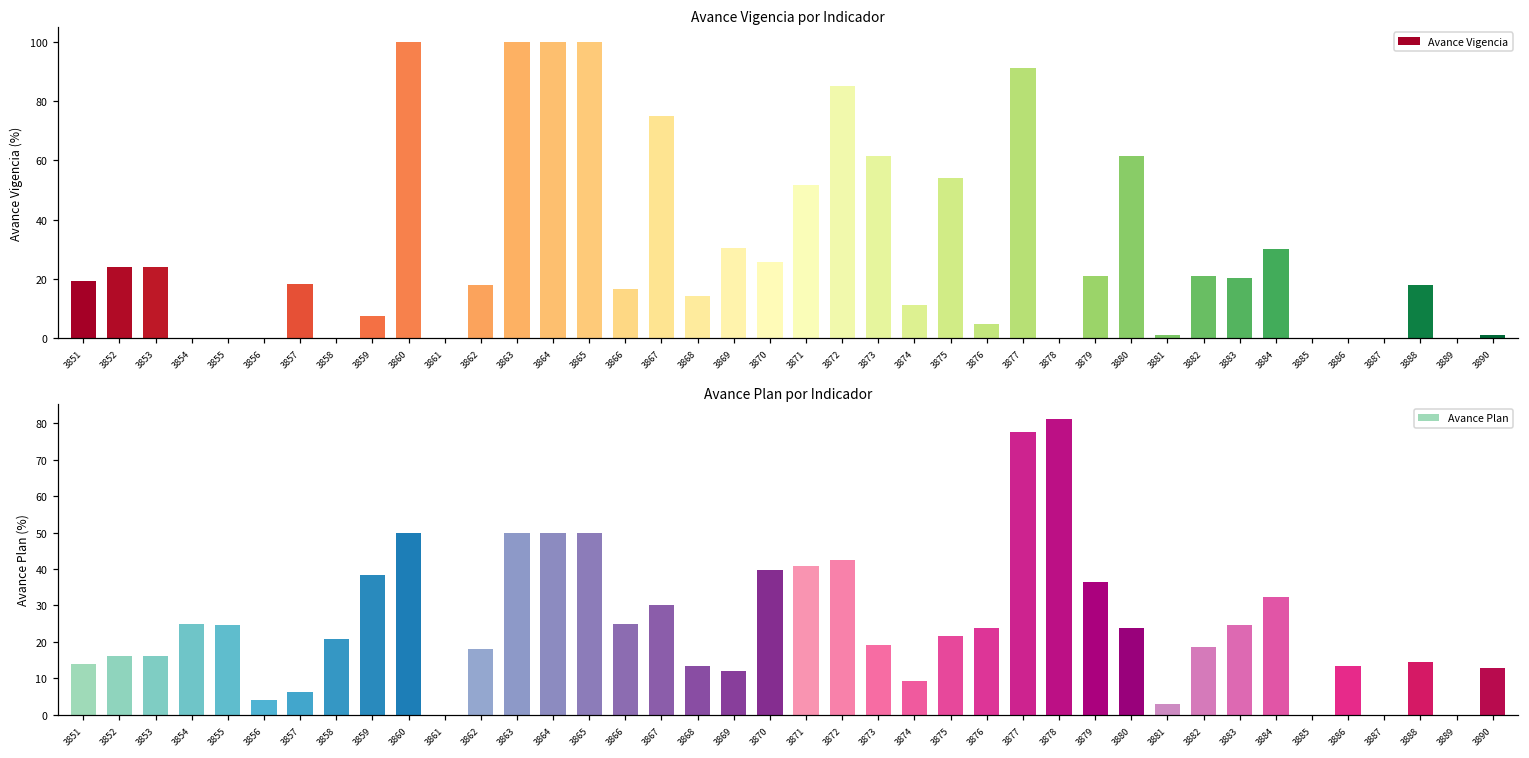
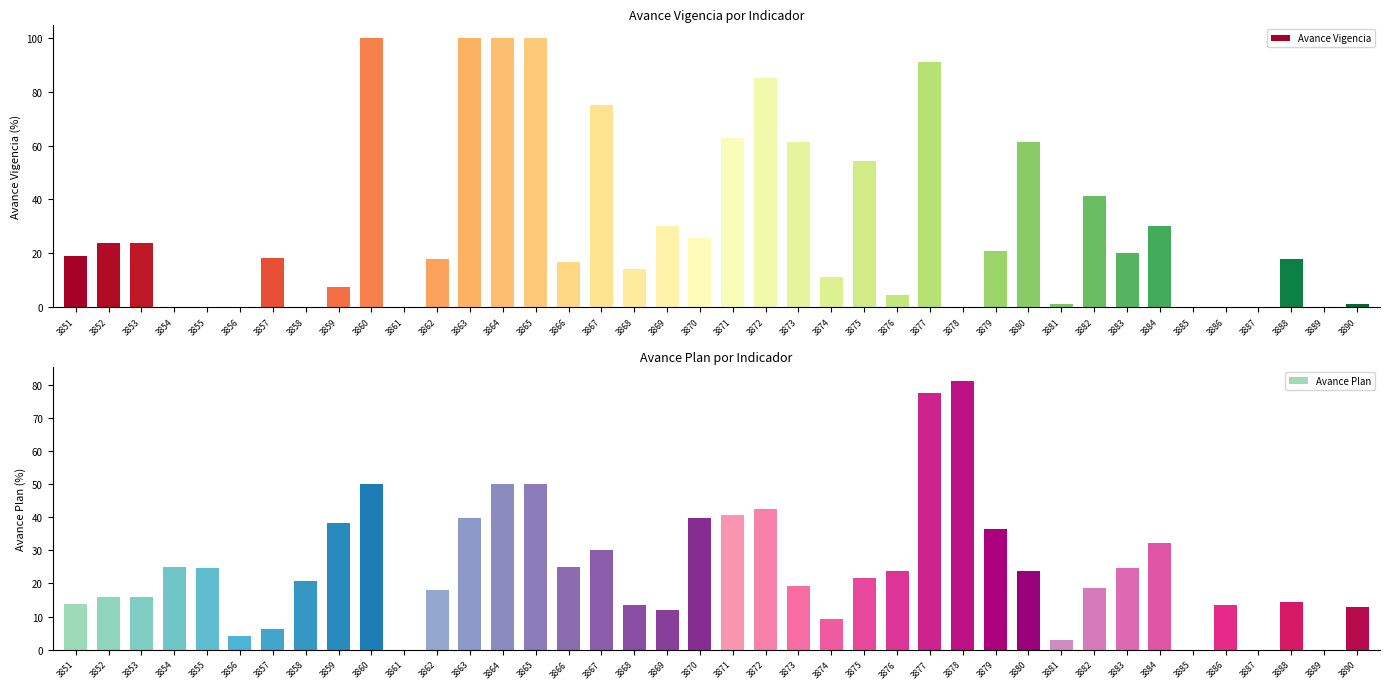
Avance Vigencia por Indicador, 3871: 52 -> 63
Avance Vigencia por Indicador, 3882: 21 -> 41
Avance Plan por Indicador, 3863: 50 -> 40
